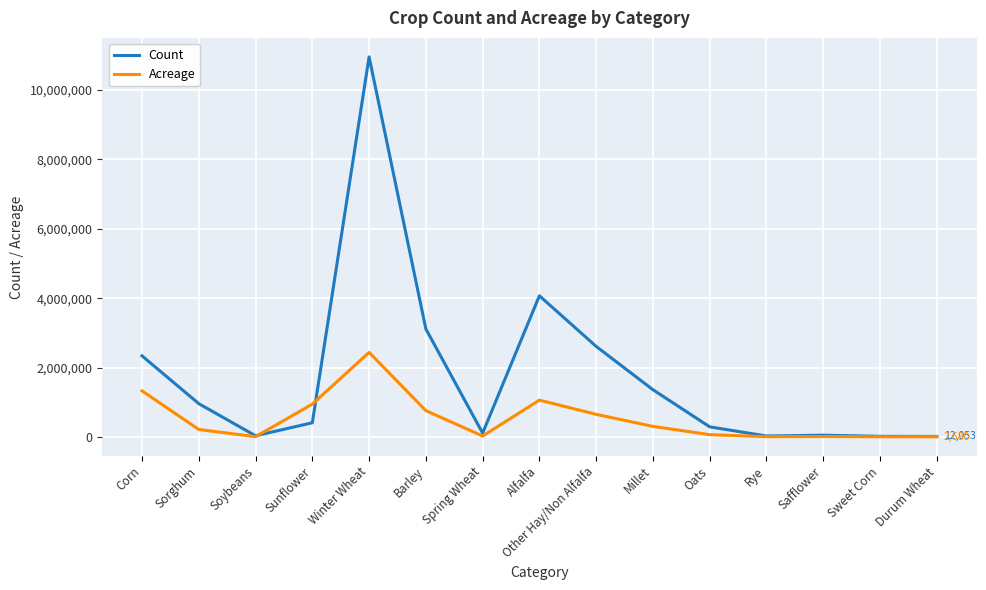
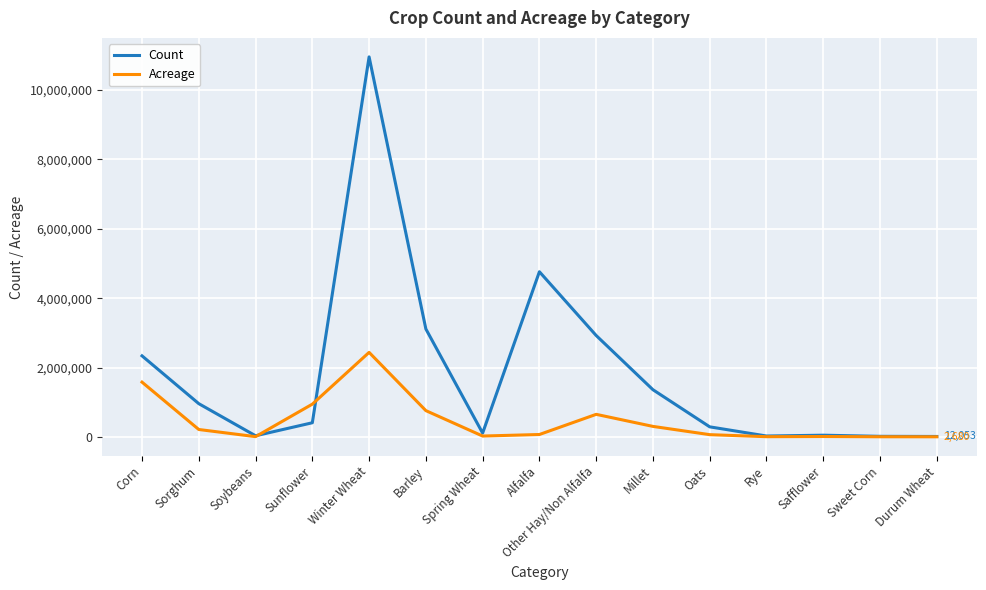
Acreage, Corn: 1,300,000 -> 1,600,000
Count, Alfalfa: 4,100,000 -> 4,800,000
Acreage, Alfalfa: 1,100,000 -> 100,000
Count, Other Hay/Non Alfalfa: 2,600,000 -> 2,900,000
